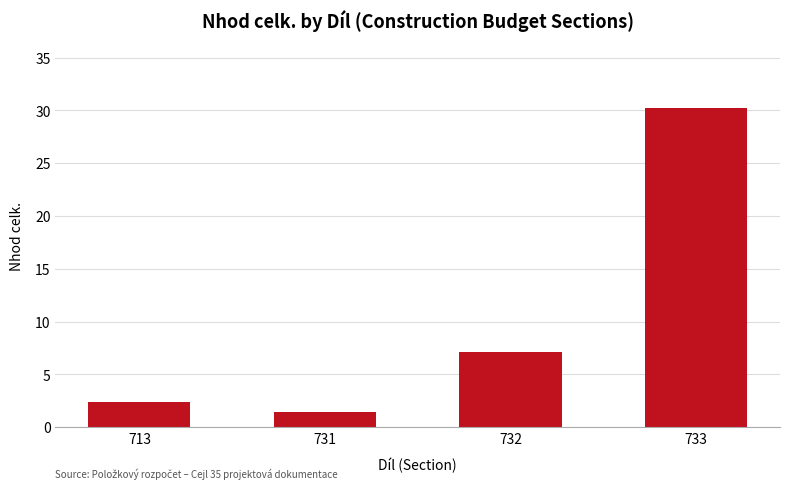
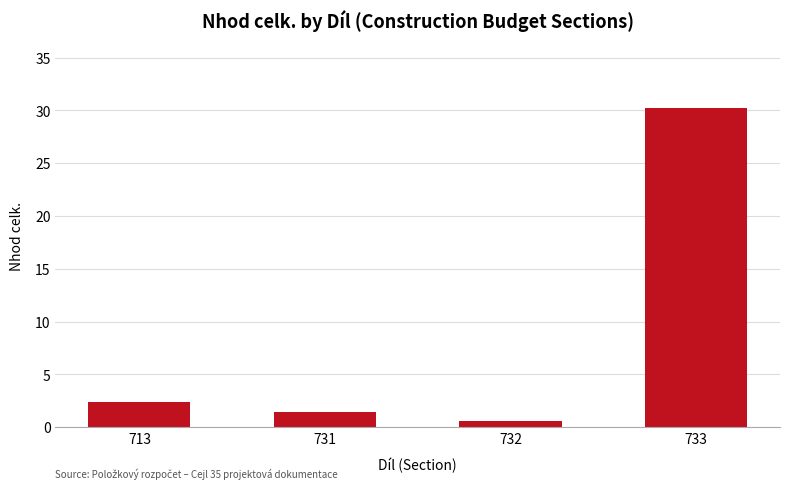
732: 7.1 -> 0.6
